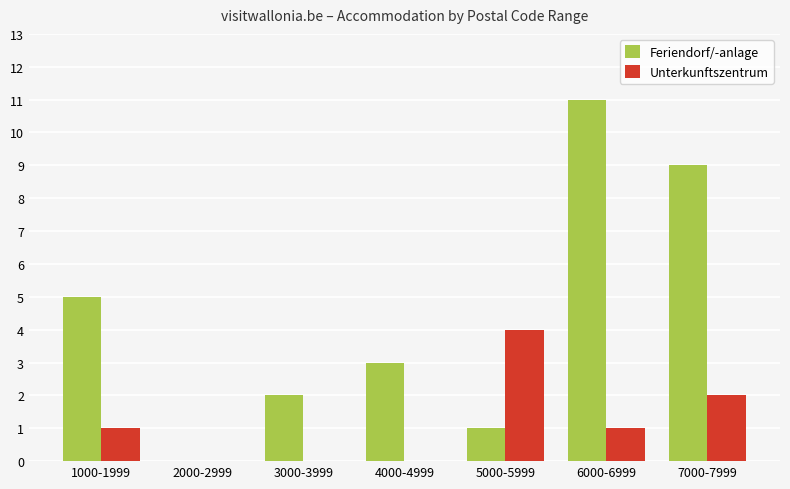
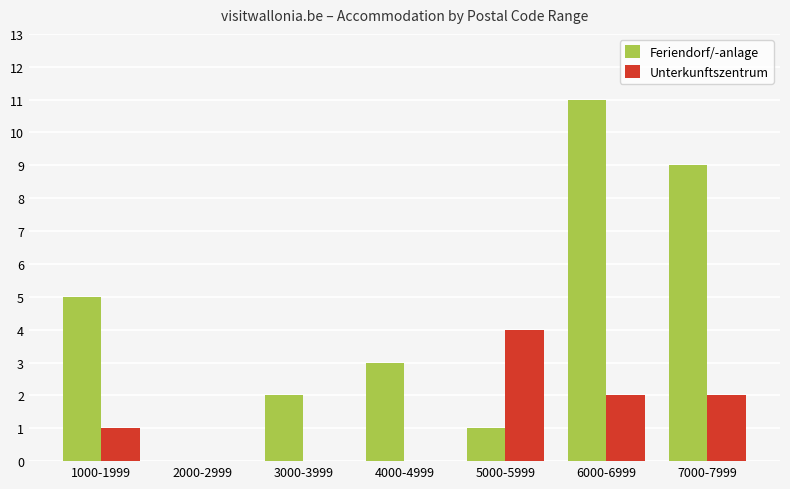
Unterkunftszentrum, 6000-6999: 1 -> 2
